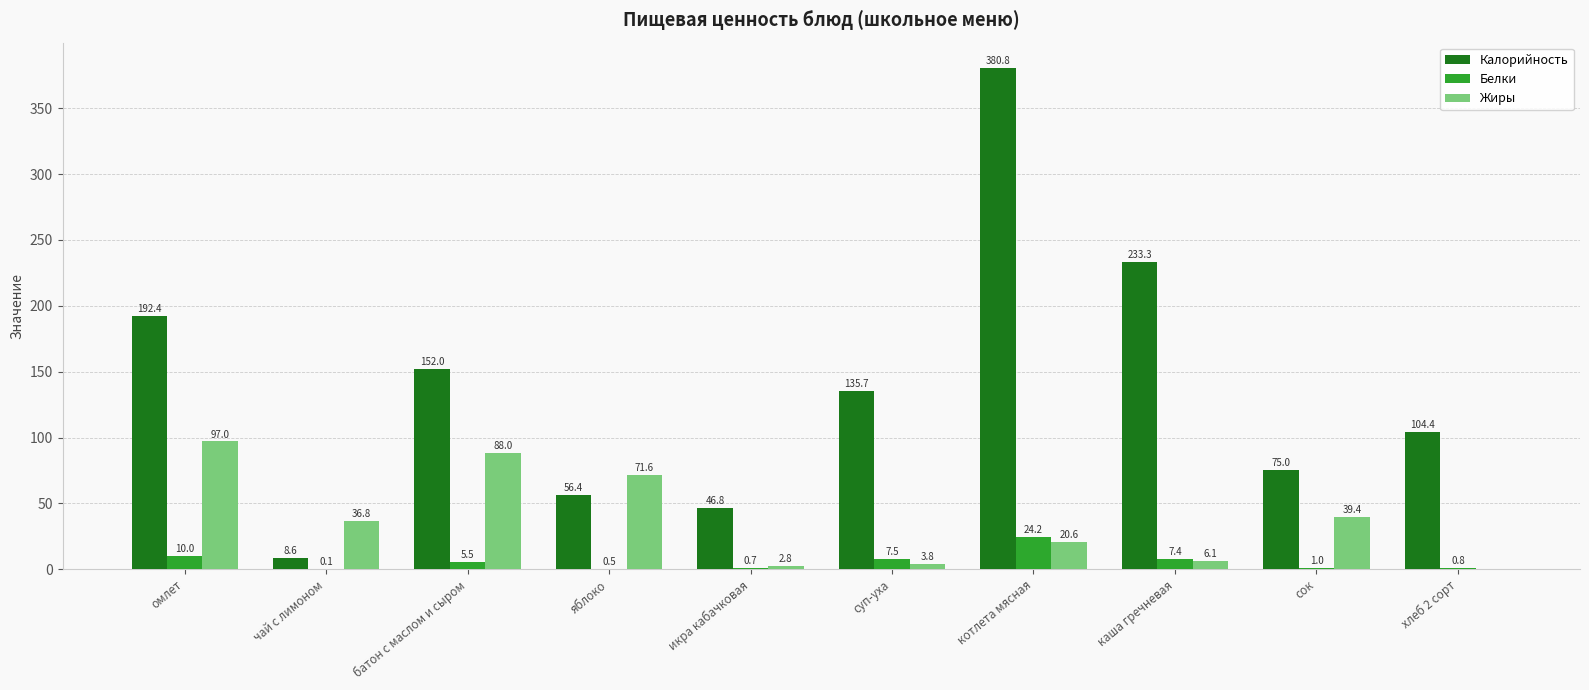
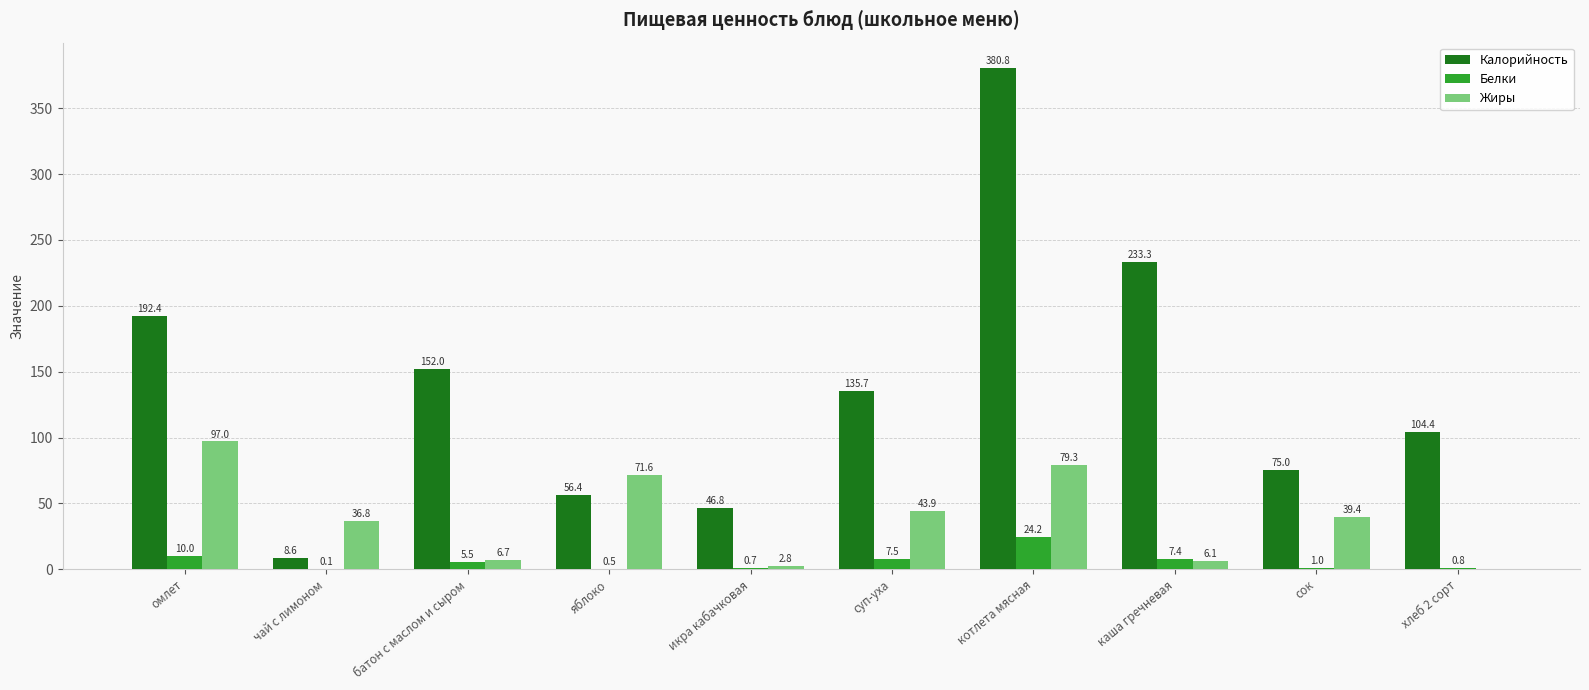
Жиры, батон с маслом и сыром: 88.0 -> 6.7
Жиры, суп-уха: 3.8 -> 43.9
Жиры, котлета мясная: 20.6 -> 79.3
